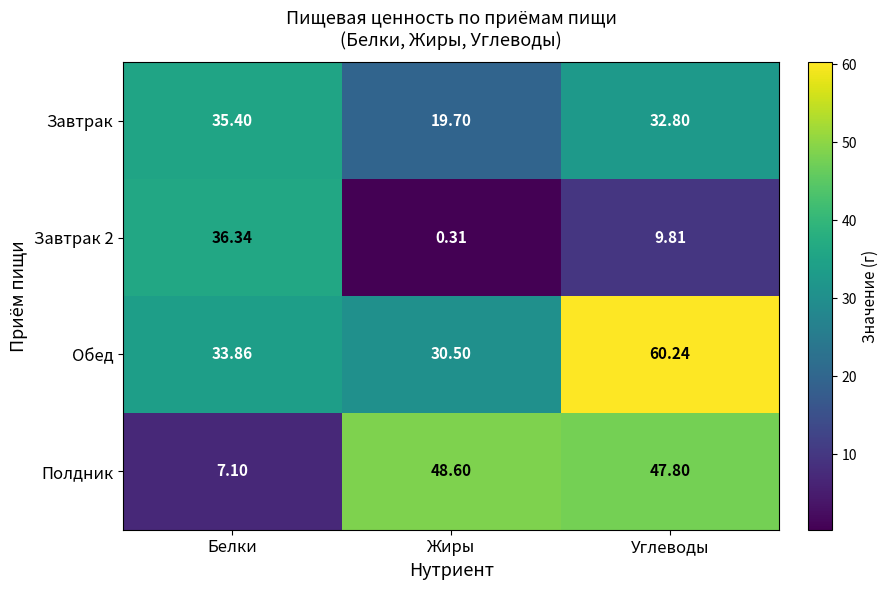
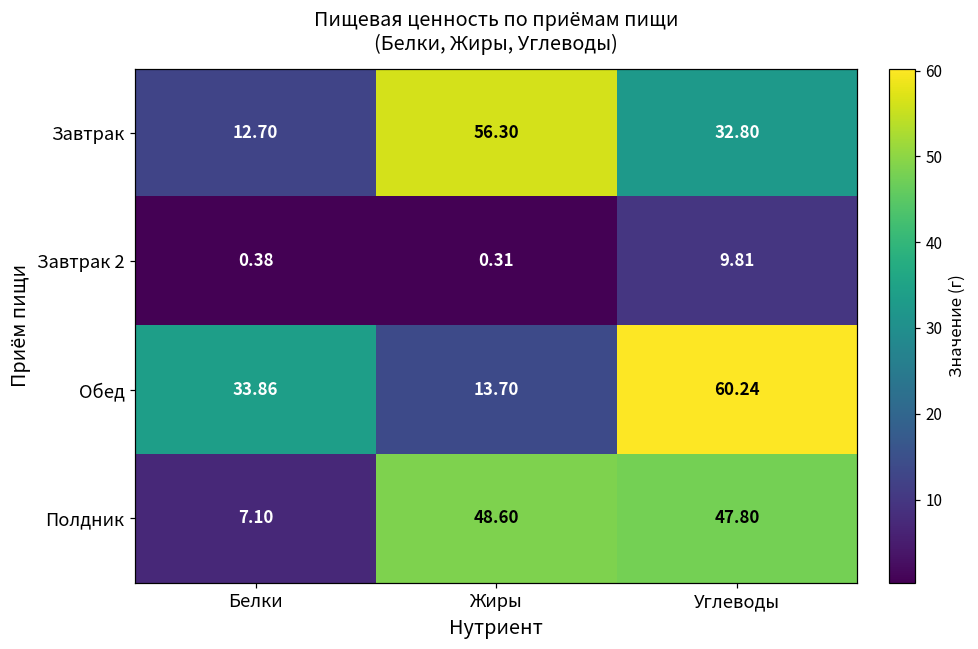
Завтрак, Белки: 35.40 -> 12.70
Завтрак, Жиры: 19.70 -> 56.30
Завтрак 2, Белки: 36.34 -> 0.38
Обед, Жиры: 30.50 -> 13.70
